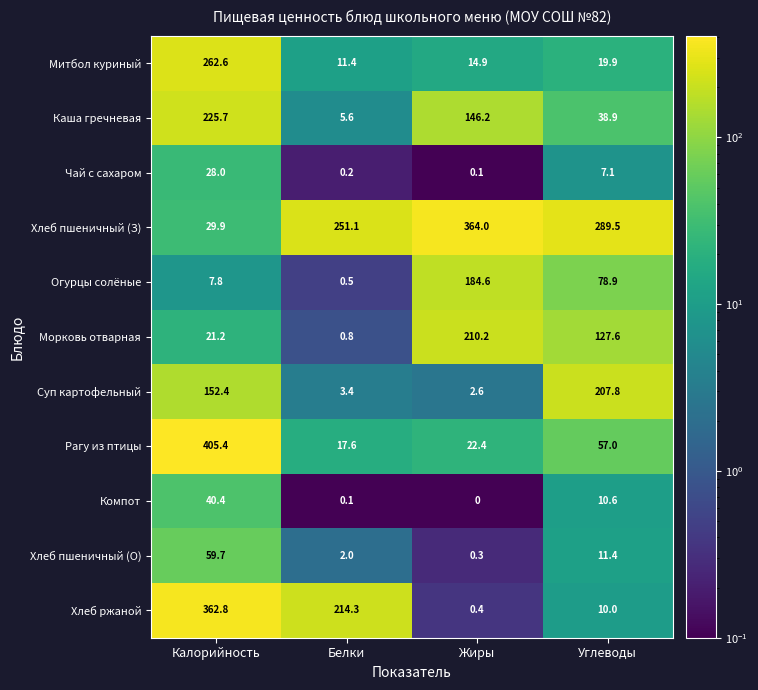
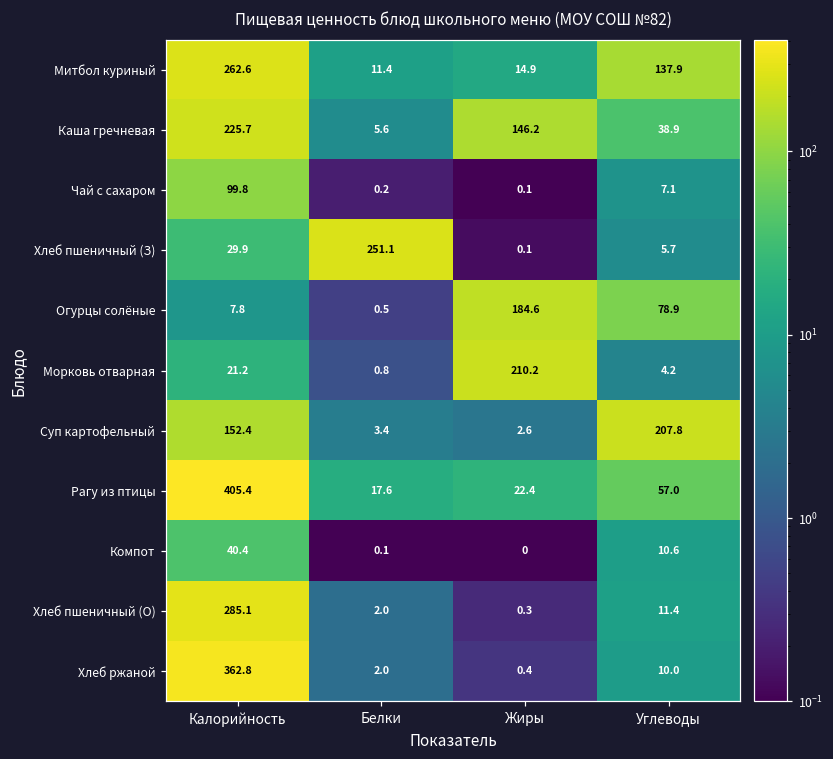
Митбол куриный, Углеводы: 19.9 -> 137.9
Чай с сахаром, Калорийность: 28.0 -> 99.8
Хлеб пшеничный (З), Жиры: 364.0 -> 0.1
Хлеб пшеничный (З), Углеводы: 289.5 -> 5.7
Морковь отварная, Углеводы: 127.6 -> 4.2
Хлеб пшеничный (О), Калорийность: 59.7 -> 285.1
Хлеб ржаной, Белки: 214.3 -> 2.0
